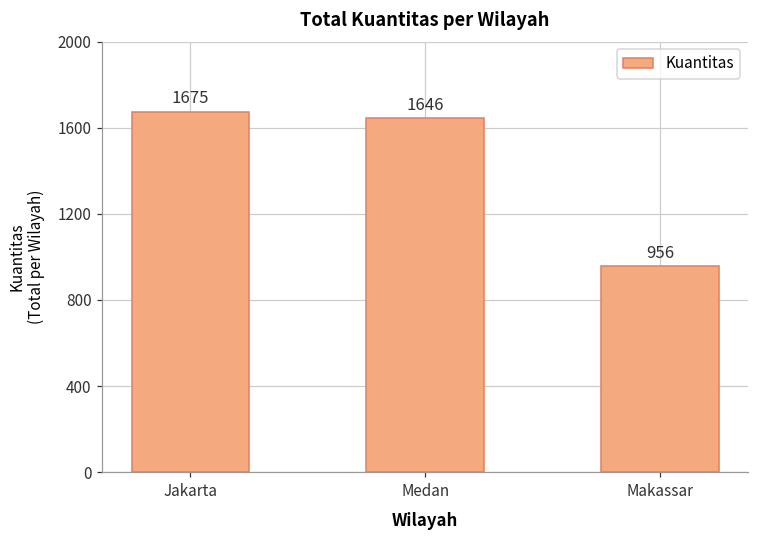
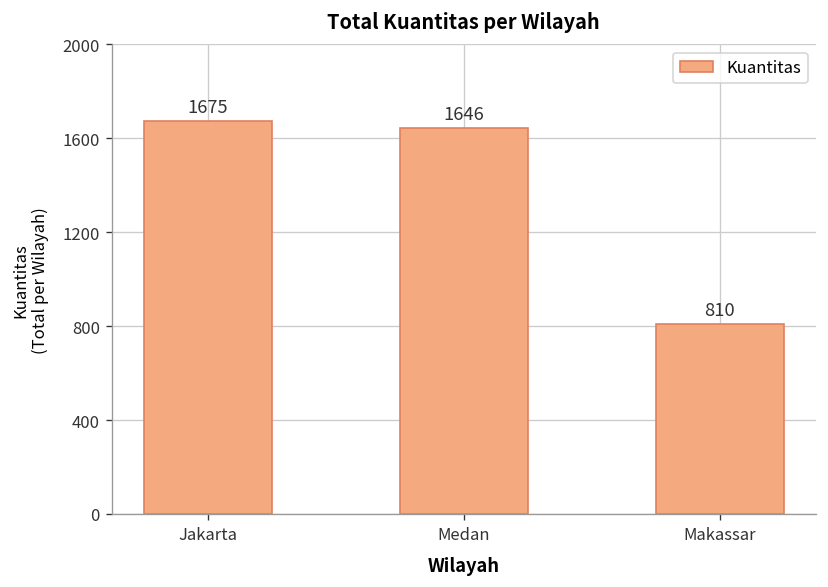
Makassar: 956 -> 810
